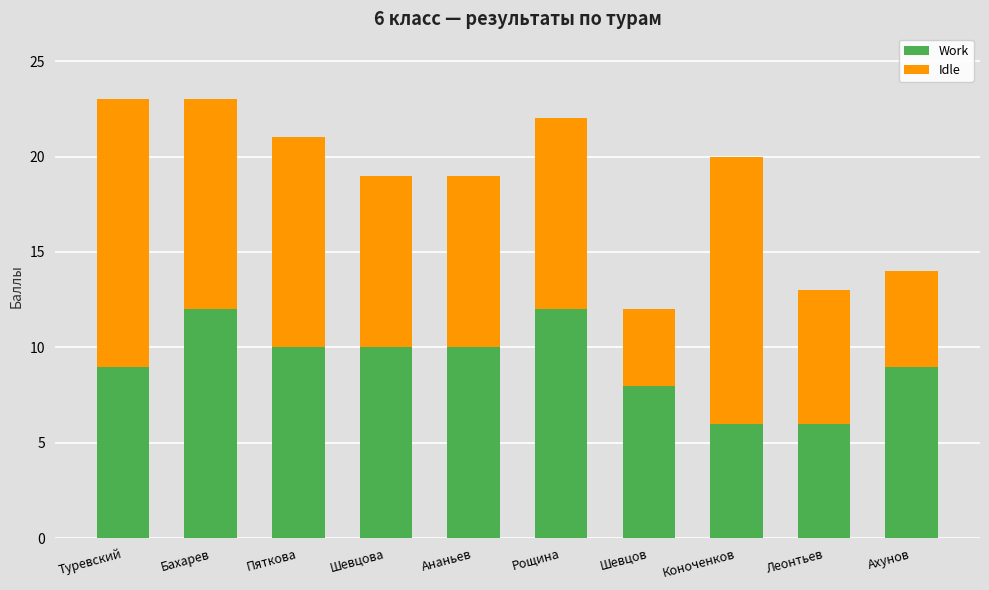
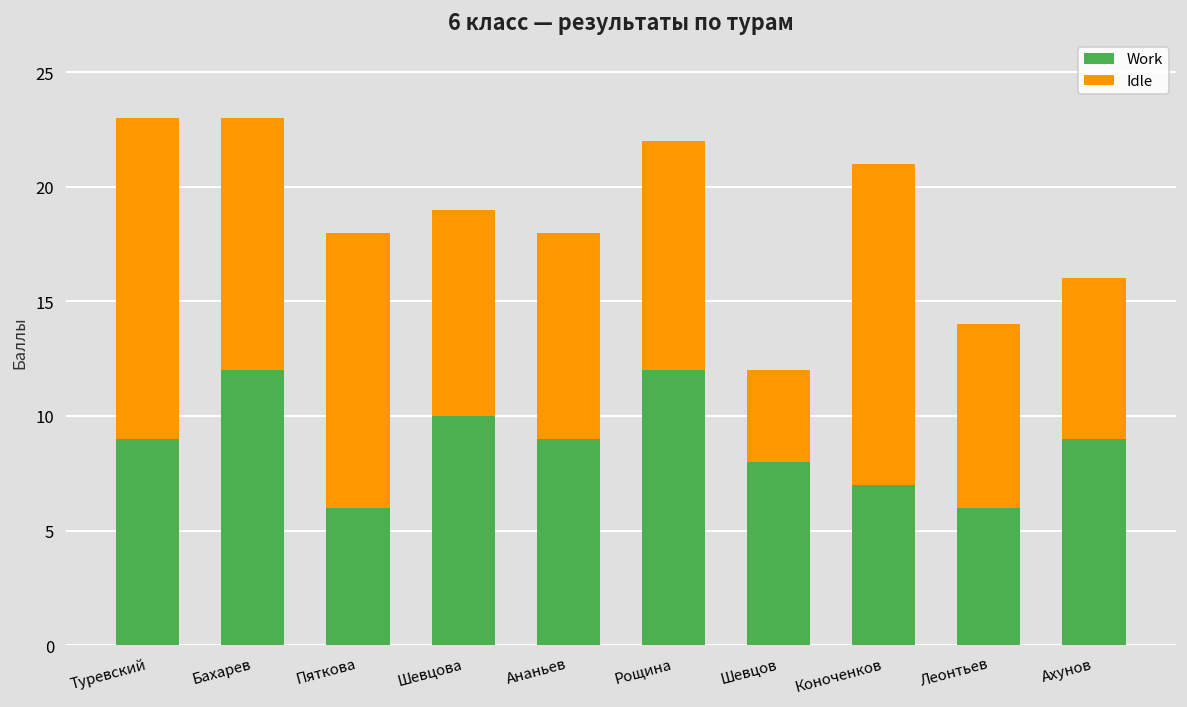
Work, Пяткова: 10 -> 6
Idle, Пяткова: 11 -> 12
Work, Ананьев: 10 -> 9
Work, Коноченков: 6 -> 7
Idle, Леонтьев: 7 -> 8
Idle, Ахунов: 5 -> 7
